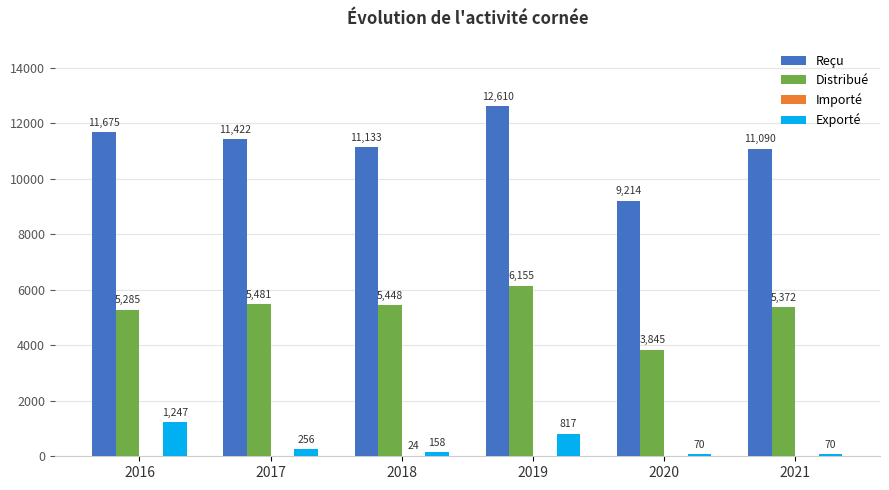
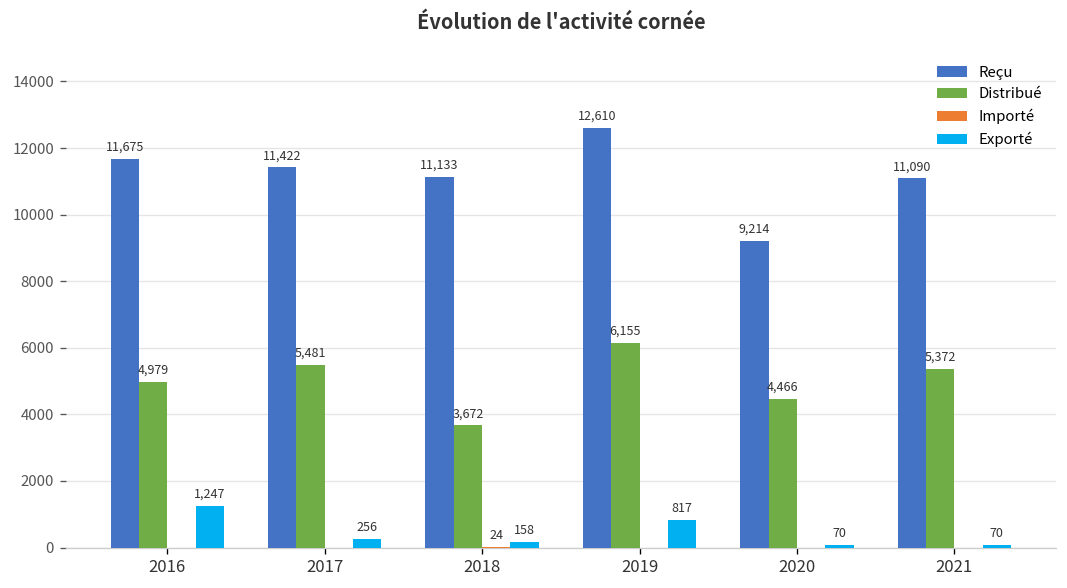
Distribué, 2016: 5,285 -> 4,979
Distribué, 2018: 5,448 -> 3,672
Distribué, 2020: 3,845 -> 4,466
